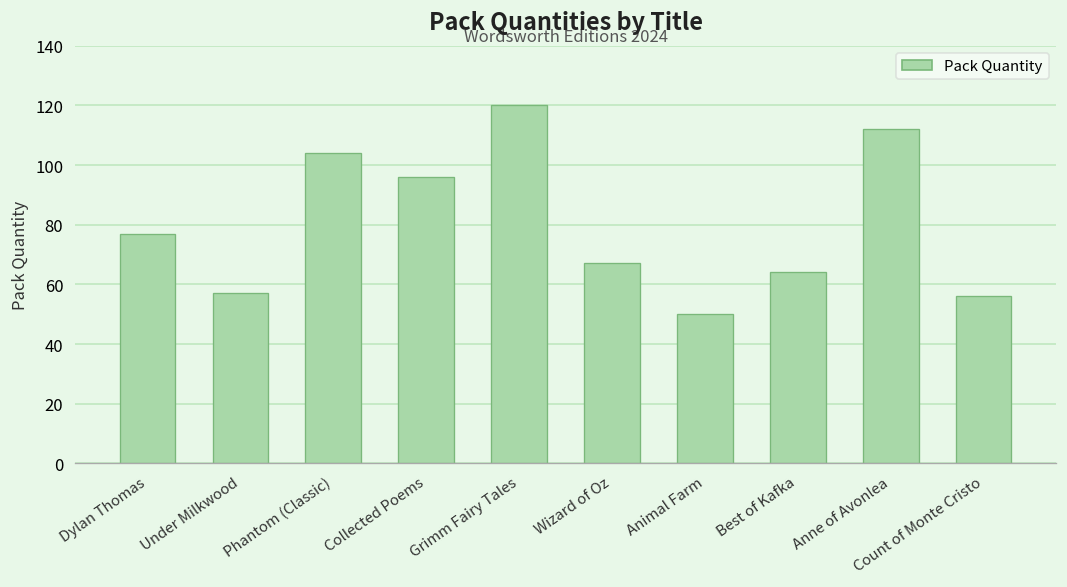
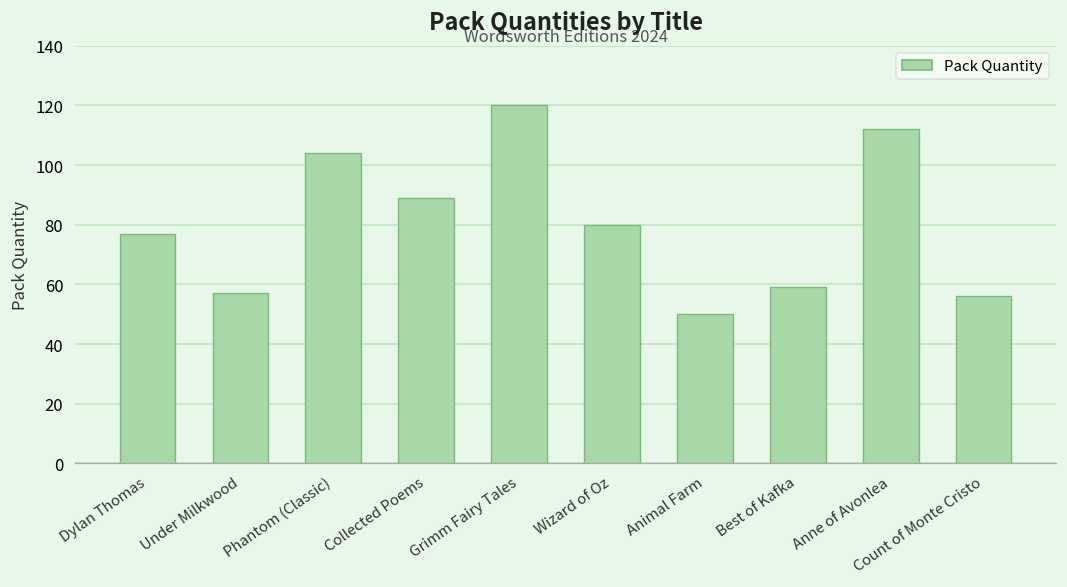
Collected Poems: 96 -> 89
Wizard of Oz: 67 -> 80
Best of Kafka: 64 -> 59
